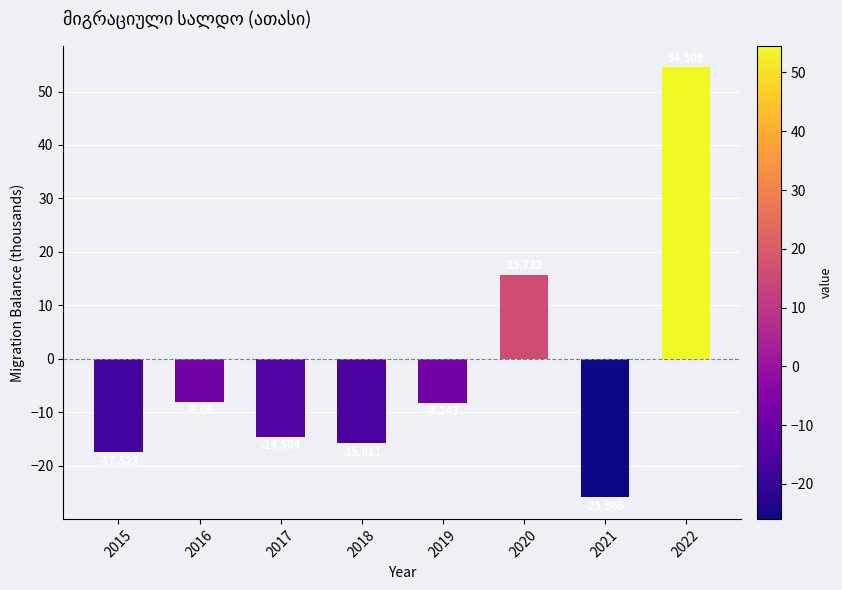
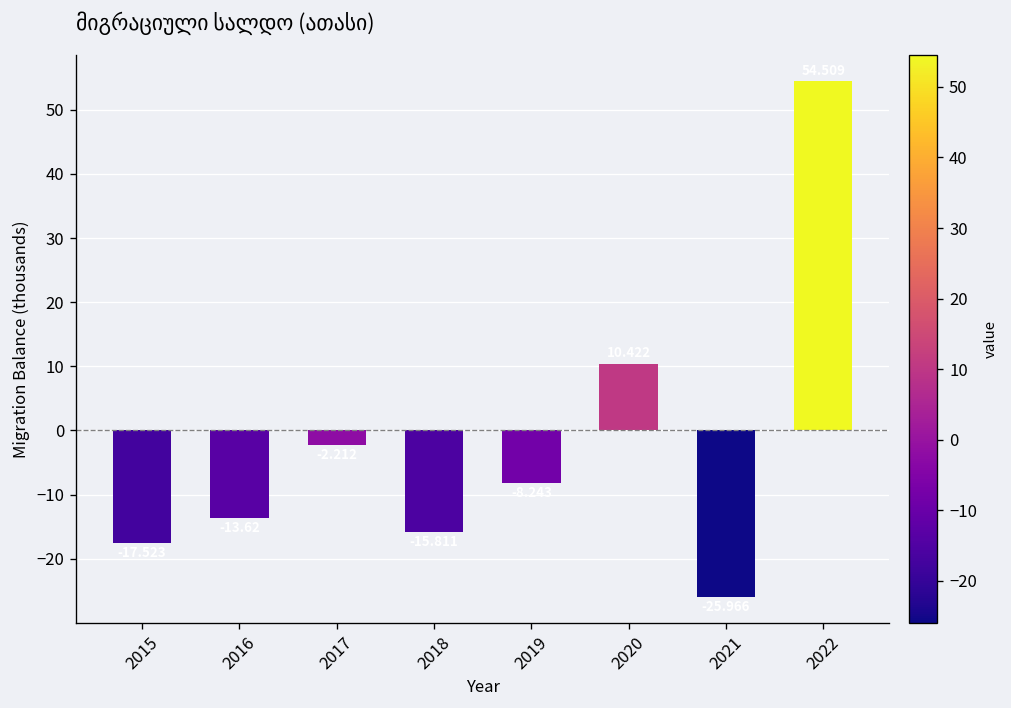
2016: -8 -> -14
2017: -15 -> -2
2020: 16 -> 10
